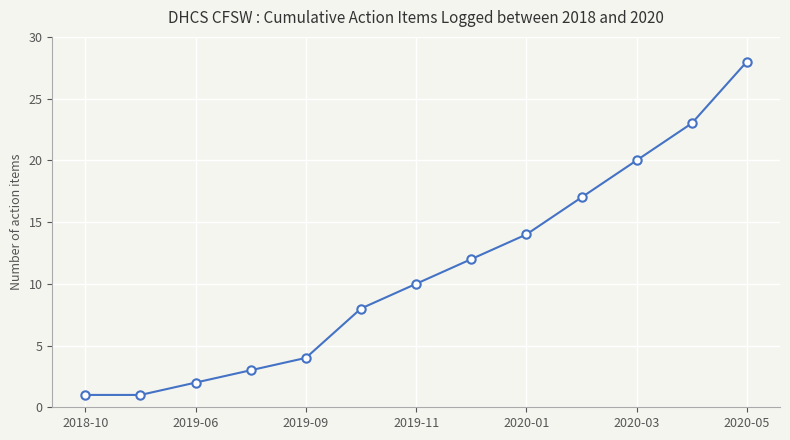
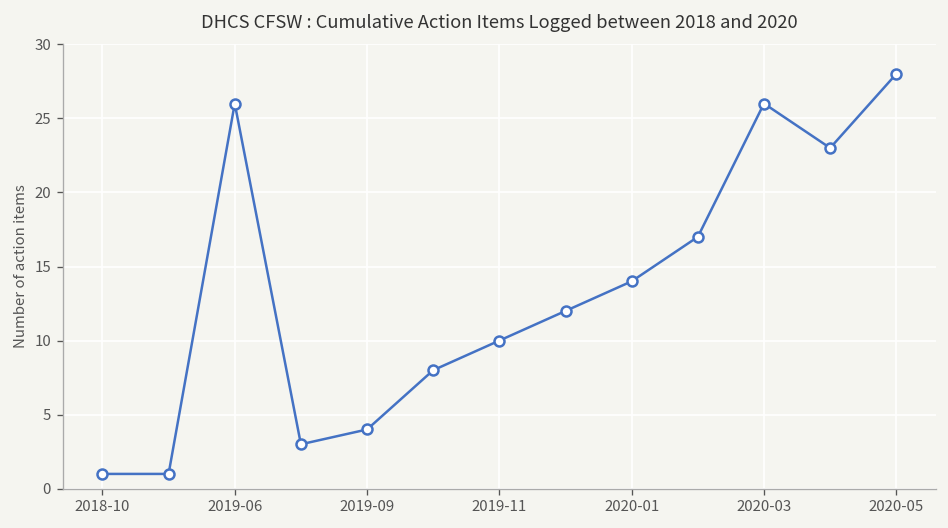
2019-06: 2 -> 26
2020-03: 20 -> 26
